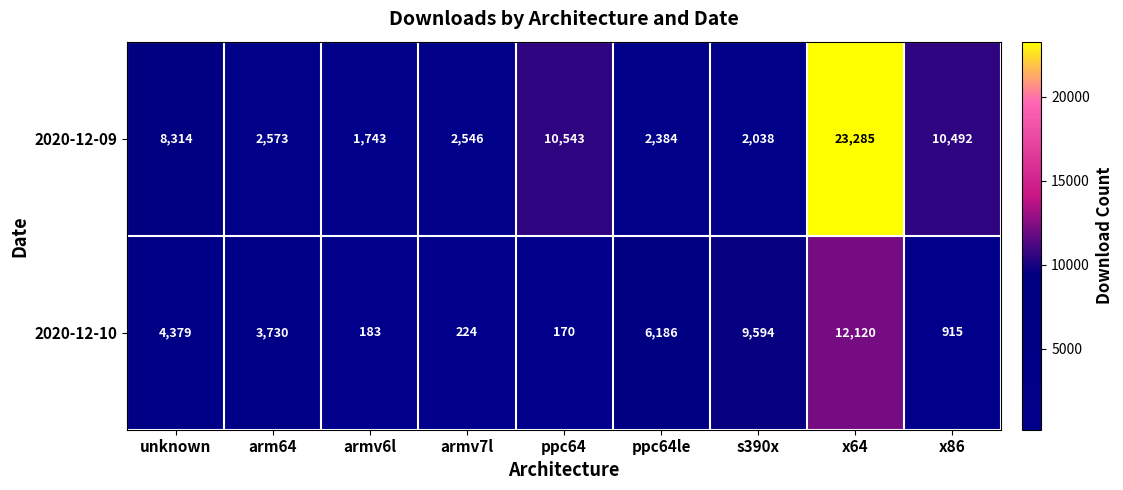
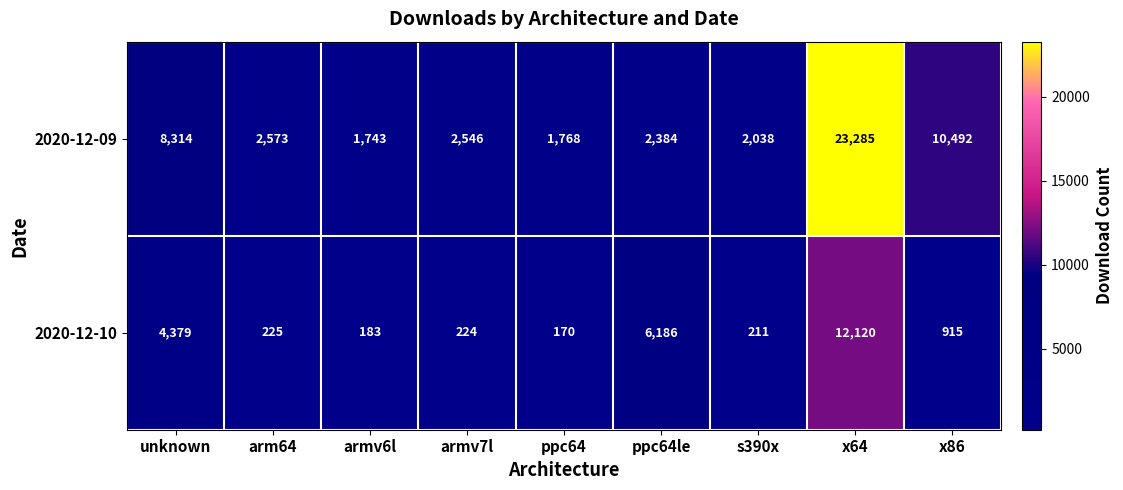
2020-12-09, ppc64: 10,543 -> 1,768
2020-12-10, arm64: 3,730 -> 225
2020-12-10, s390x: 9,594 -> 211
